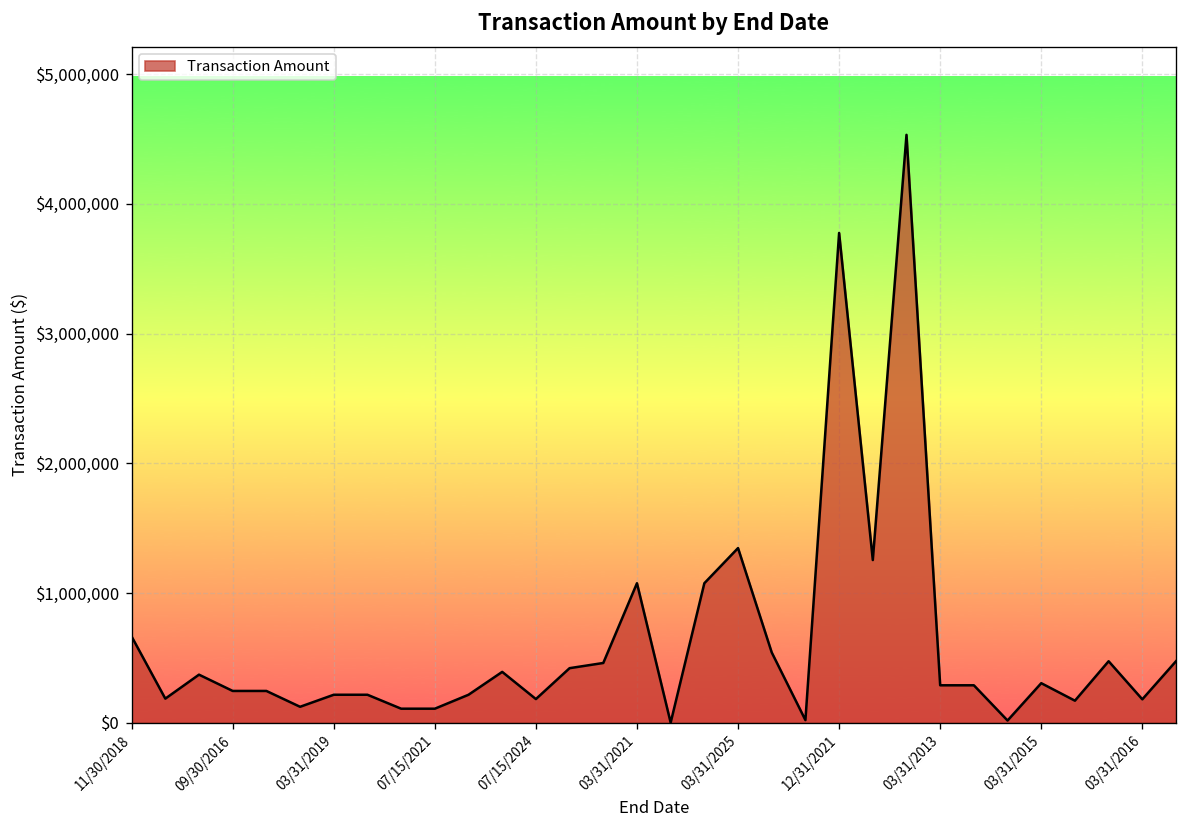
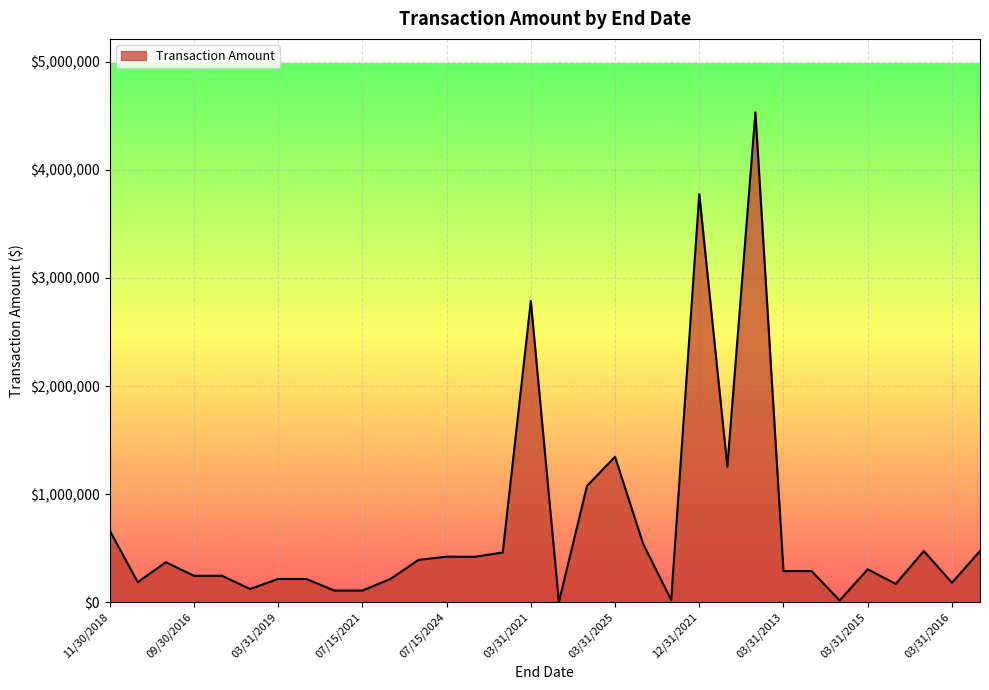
07/15/2024: $180,000 -> $420,000
03/31/2021: $1,080,000 -> $2,790,000
